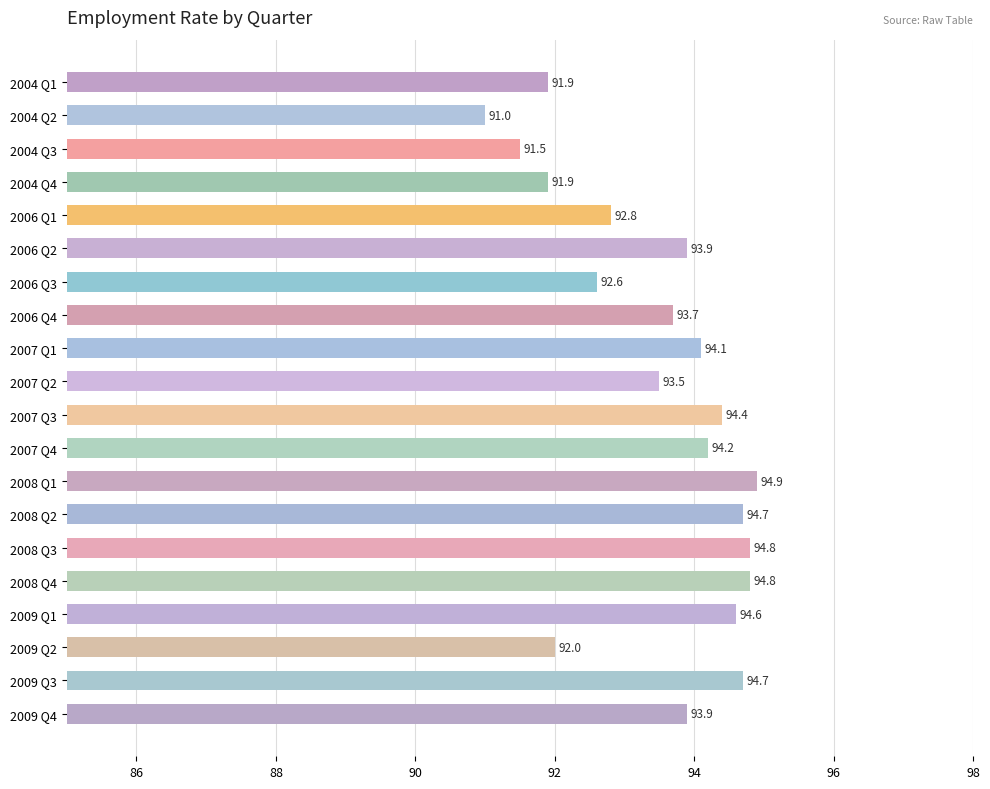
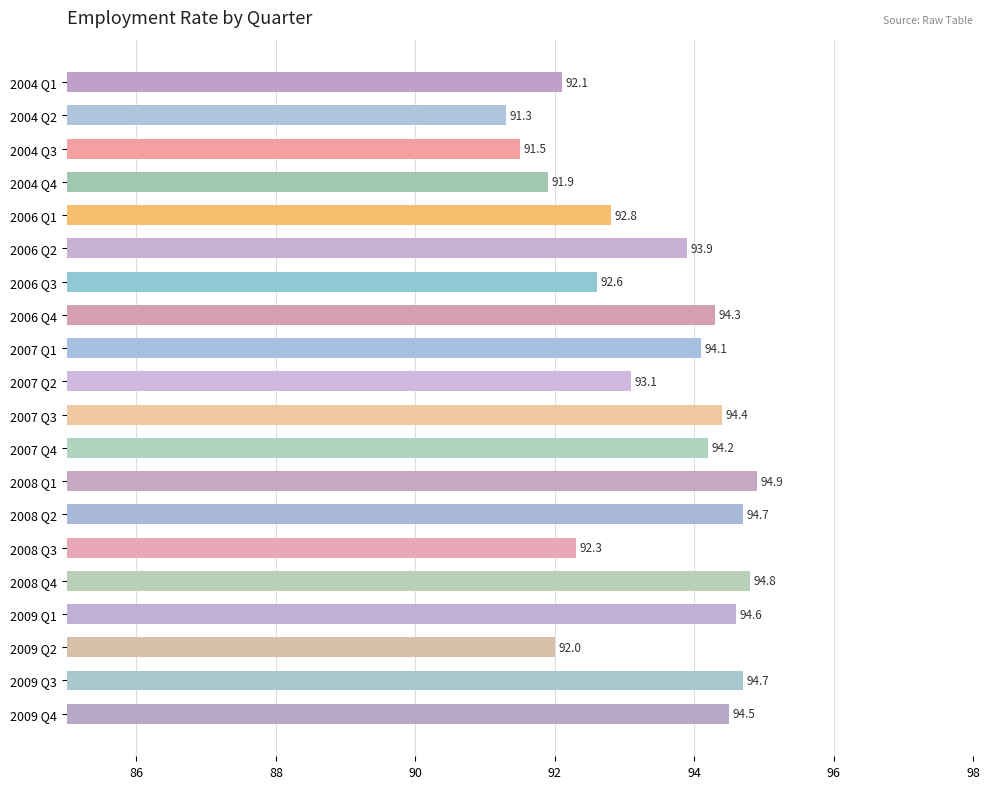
2004 Q1: 91.9 -> 92.1
2004 Q2: 91.0 -> 91.3
2006 Q4: 93.7 -> 94.3
2007 Q2: 93.5 -> 93.1
2008 Q3: 94.8 -> 92.3
2009 Q4: 93.9 -> 94.5
